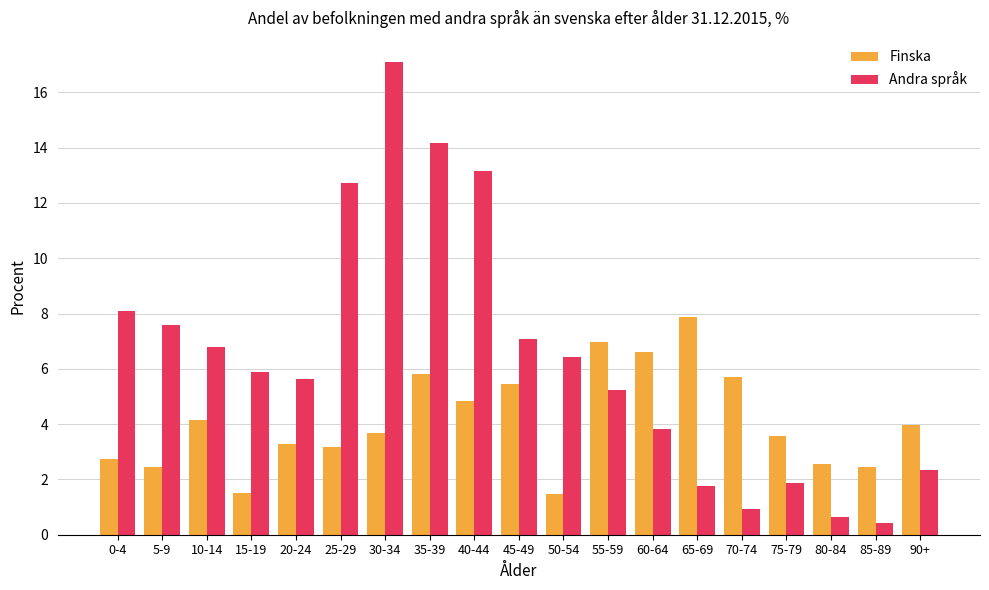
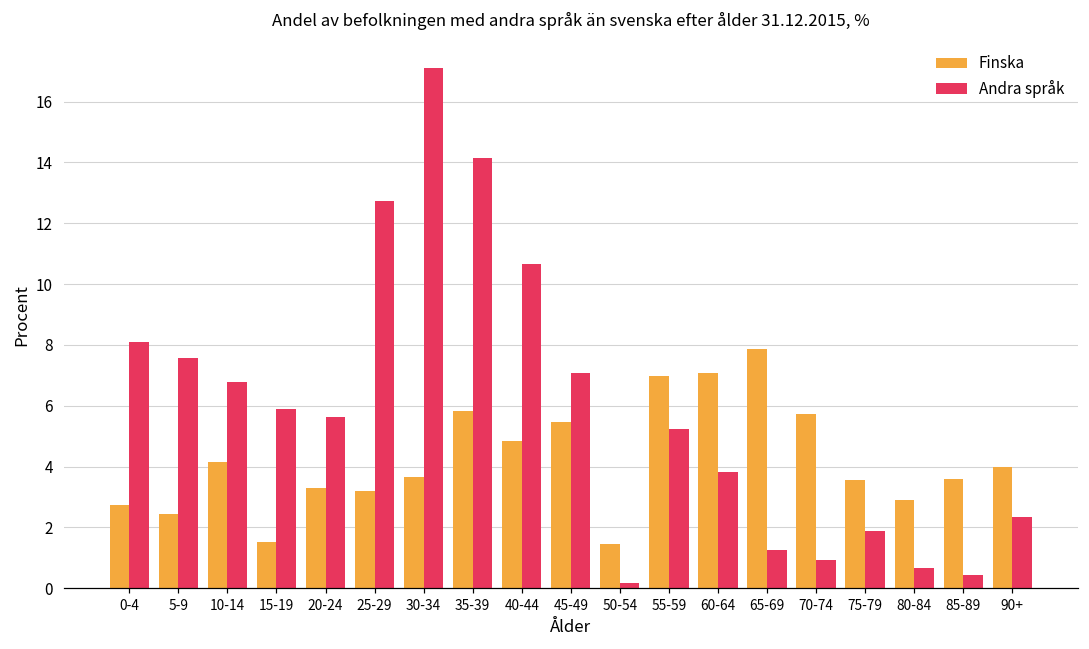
Andra språk, 40-44: 13.1 -> 10.7
Andra språk, 50-54: 6.4 -> 0.2
Finska, 60-64: 6.6 -> 7.1
Andra språk, 65-69: 1.8 -> 1.2
Finska, 80-84: 2.6 -> 2.9
Finska, 85-89: 2.4 -> 3.6
